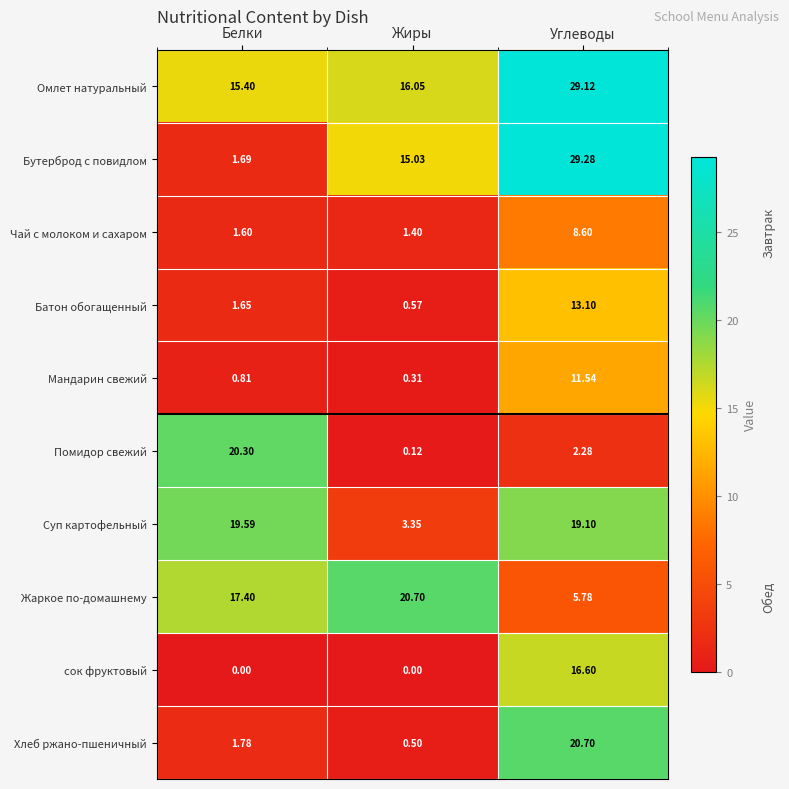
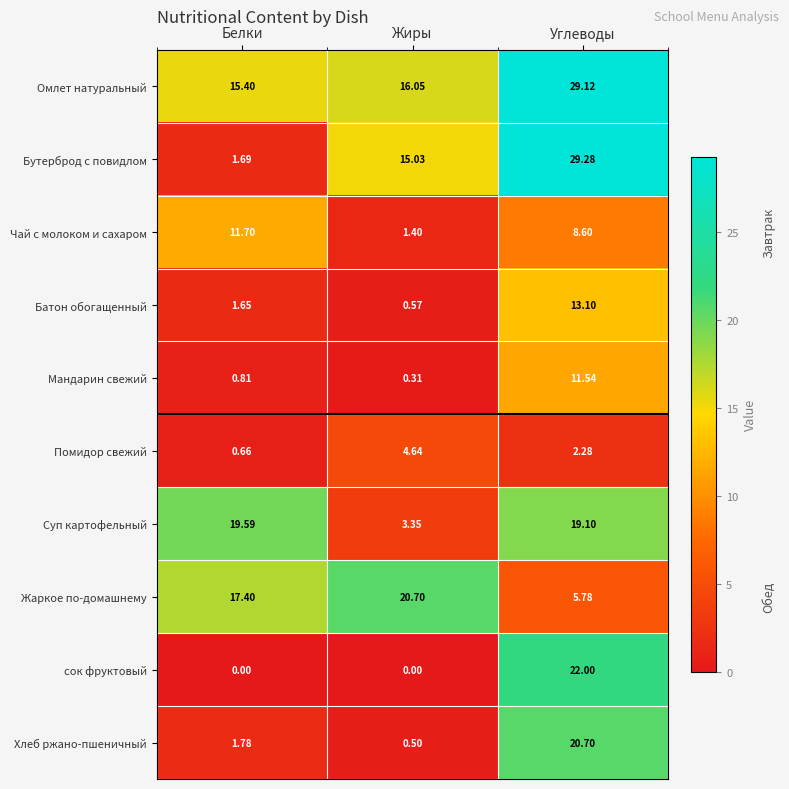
Чай с молоком и сахаром, Белки: 1.60 -> 11.70
Помидор свежий, Белки: 20.30 -> 0.66
Помидор свежий, Жиры: 0.12 -> 4.64
сок фруктовый, Углеводы: 16.60 -> 22.00
